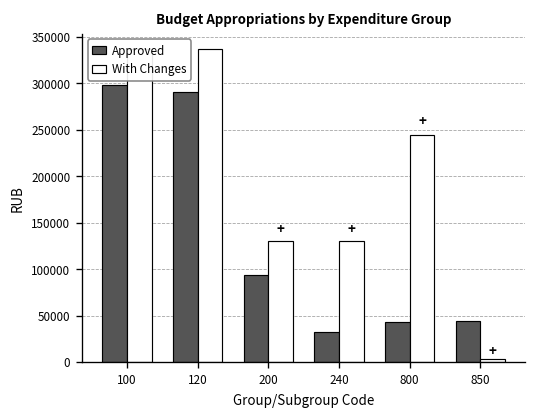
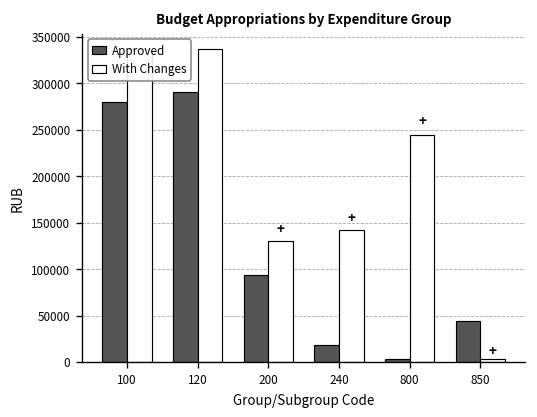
Approved, 100: 300000 -> 280000
Approved, 240: 30000 -> 20000
With Changes, 240: 130000 -> 140000
Approved, 800: 40000 -> 0
